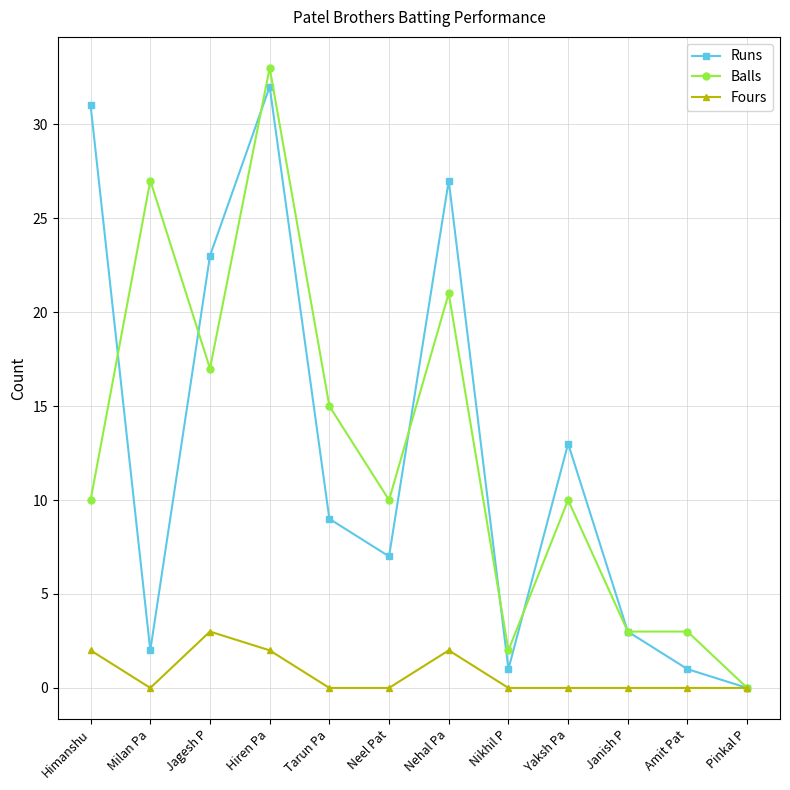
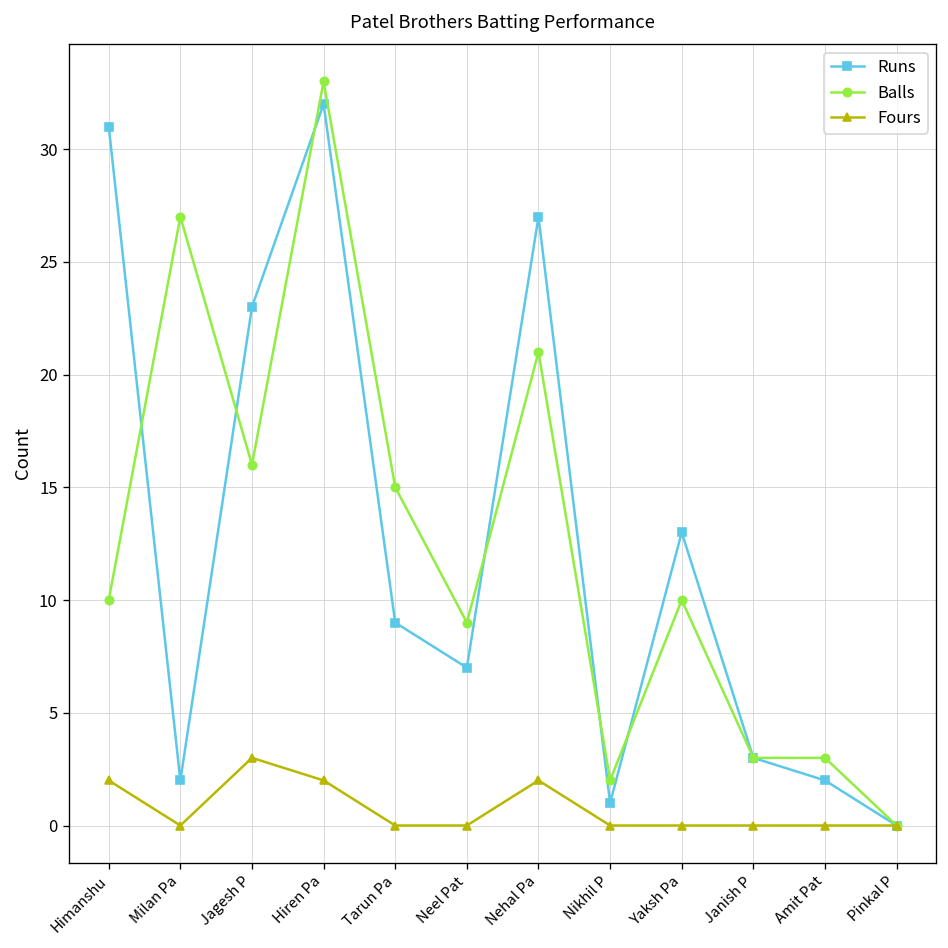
Balls, Jagesh P: 17 -> 16
Balls, Neel Pat: 10 -> 9
Runs, Amit Pat: 1 -> 2
